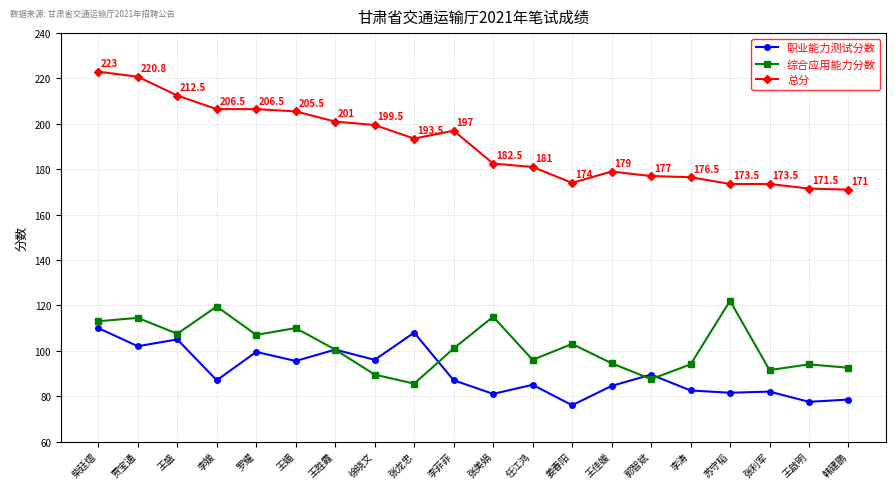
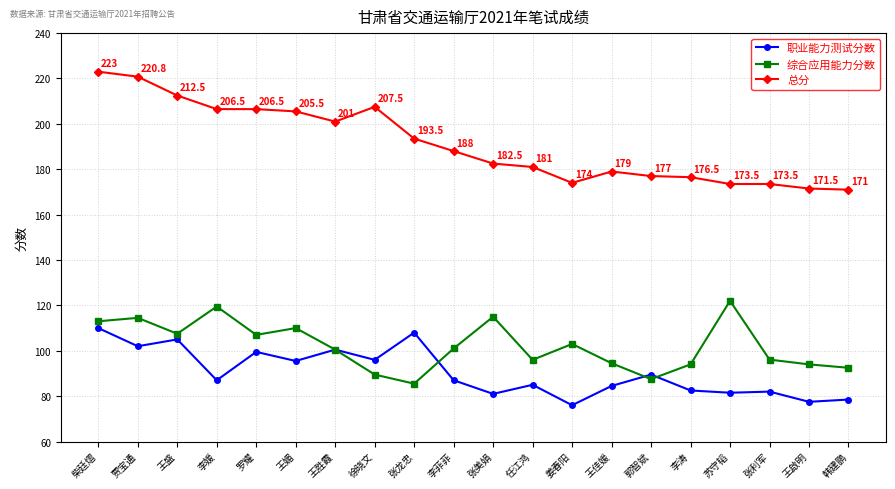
总分, 徐晓文: 199.5 -> 207.5
总分, 李菲菲: 197 -> 188
综合应用能力分数, 张利军: 92 -> 96
